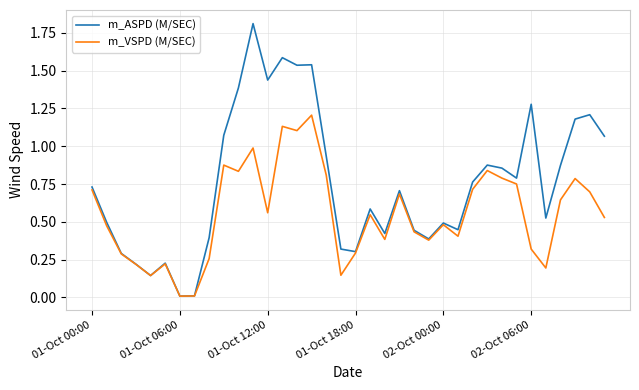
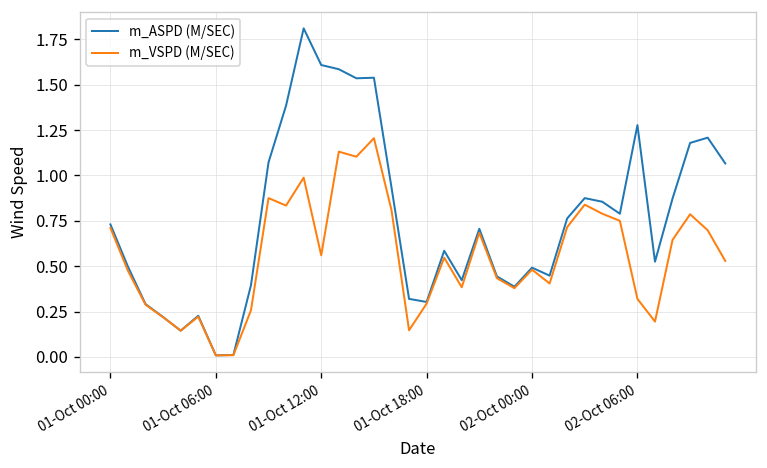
m_ASPD (M/SEC), 01-Oct 12:00: 1.44 -> 1.61
